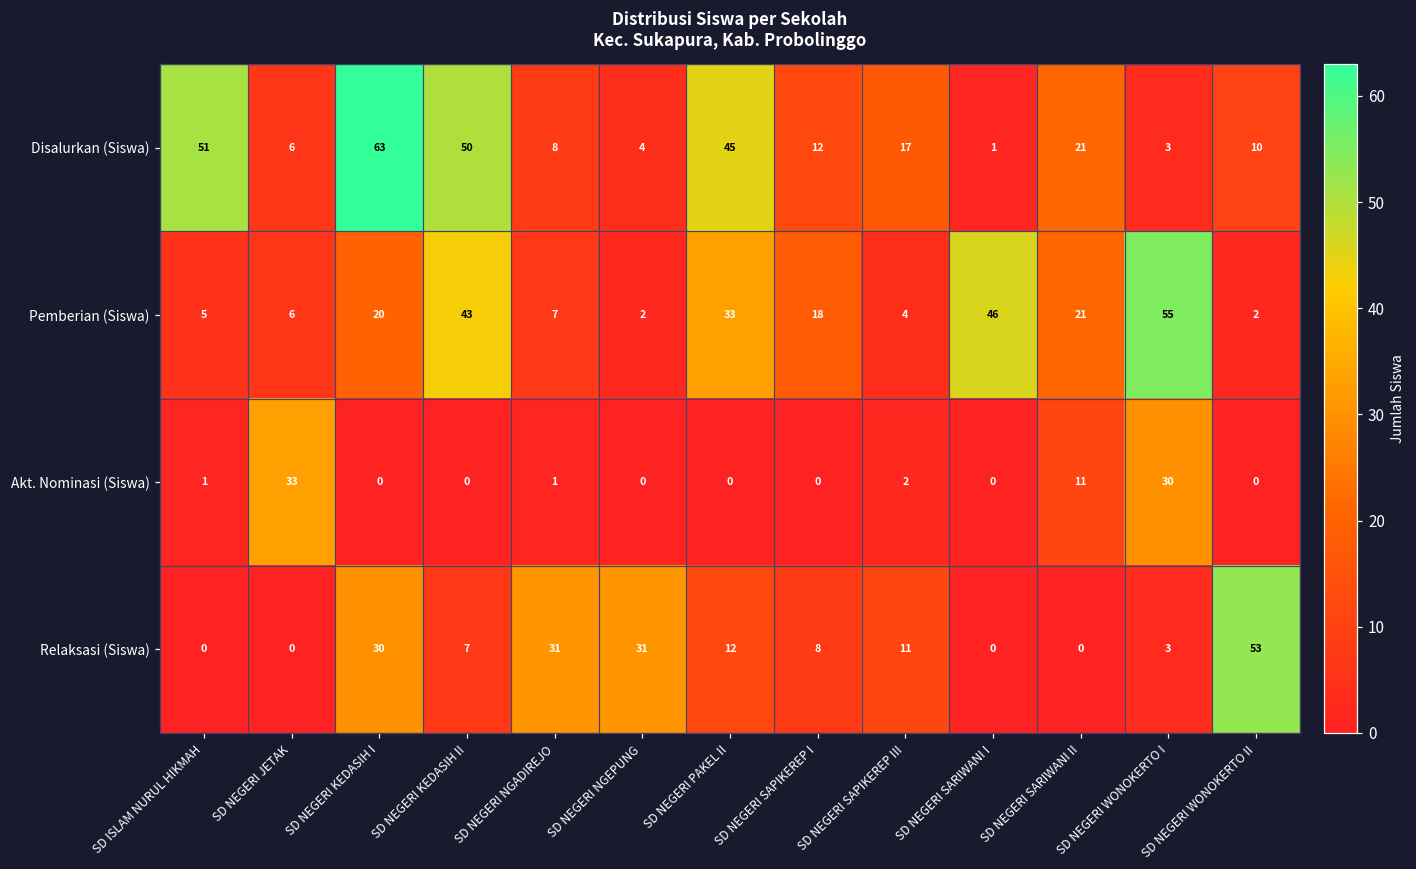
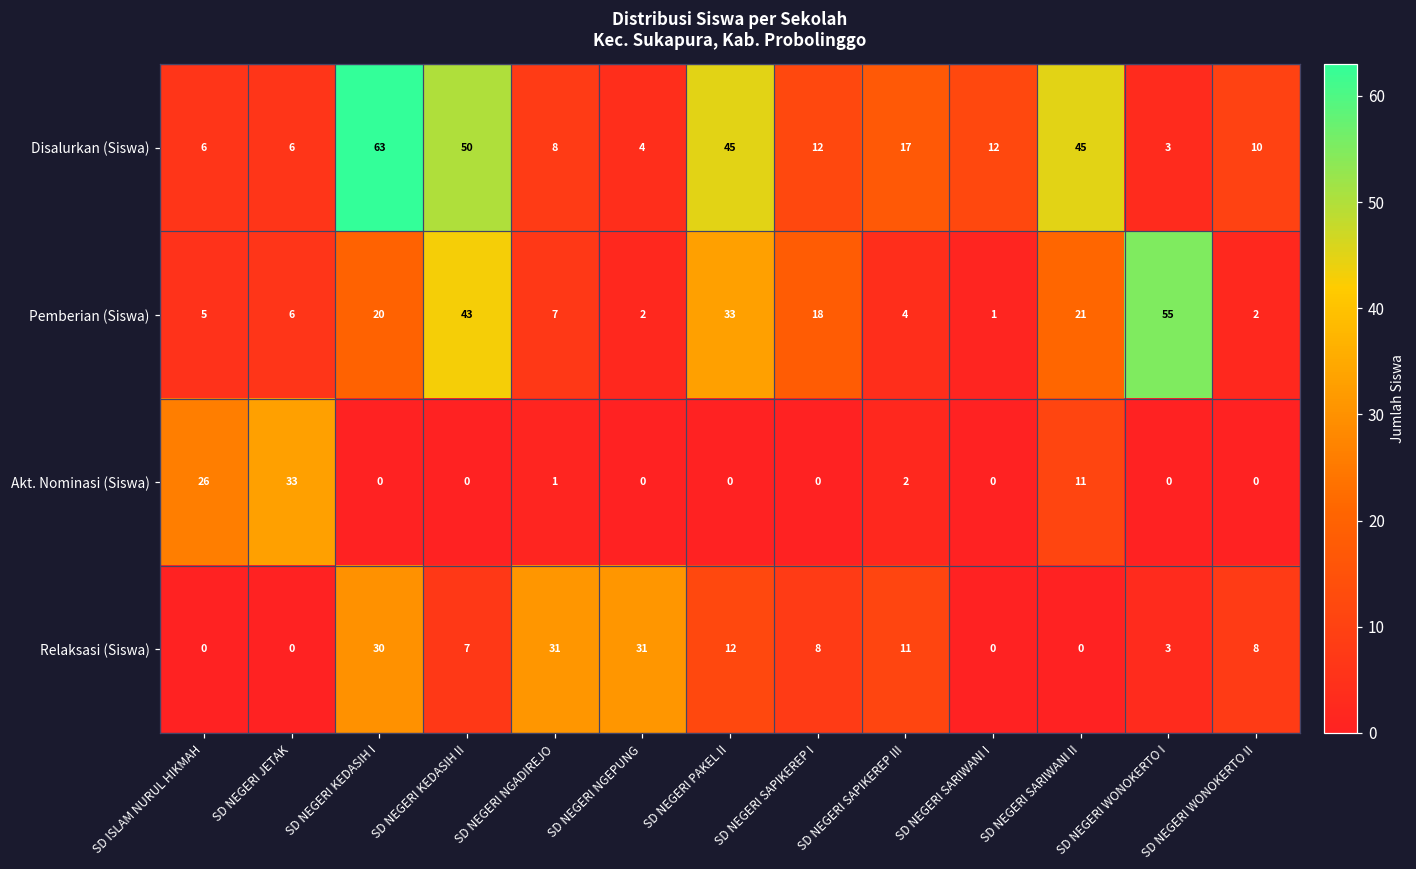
Disalurkan (Siswa), SD ISLAM NURUL HIKMAH: 51 -> 6
Disalurkan (Siswa), SD NEGERI SARIWANI I: 1 -> 12
Disalurkan (Siswa), SD NEGERI SARIWANI II: 21 -> 45
Pemberian (Siswa), SD NEGERI SARIWANI I: 46 -> 1
Akt. Nominasi (Siswa), SD ISLAM NURUL HIKMAH: 1 -> 26
Akt. Nominasi (Siswa), SD NEGERI WONOKERTO I: 30 -> 0
Relaksasi (Siswa), SD NEGERI WONOKERTO II: 53 -> 8
